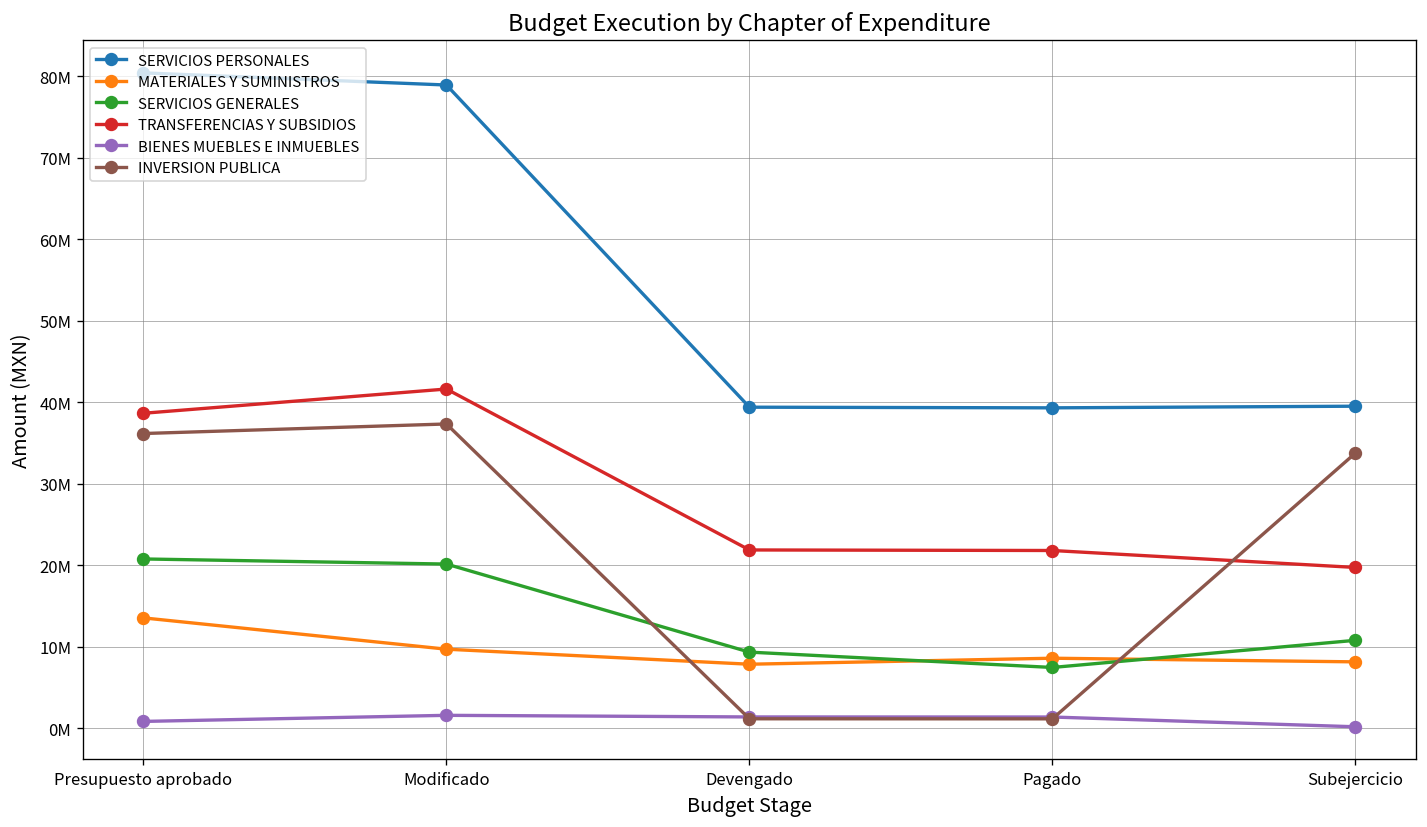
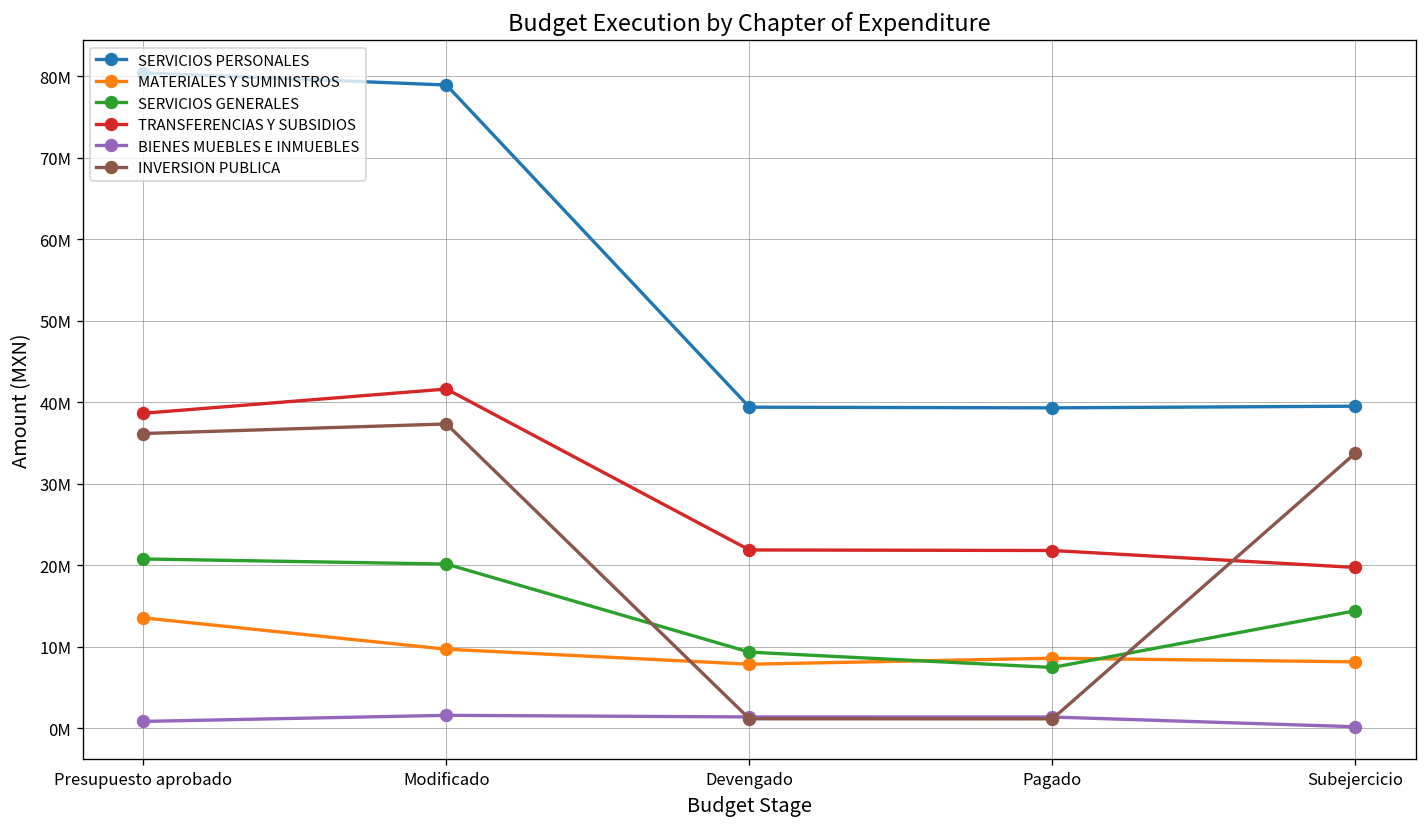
SERVICIOS GENERALES, Subejercicio: 11000000 -> 14000000
